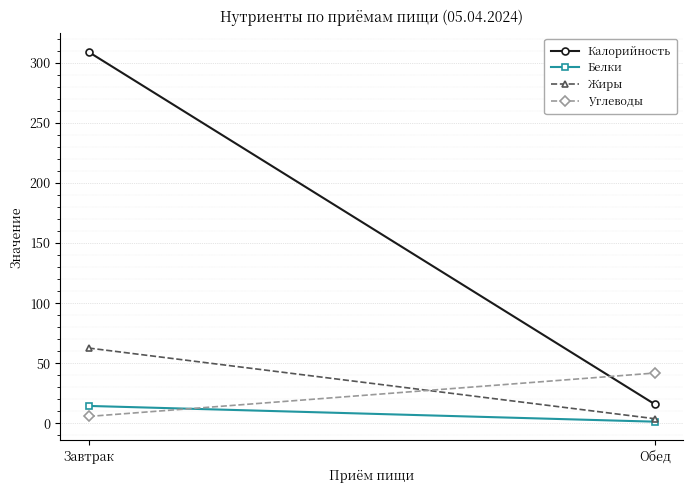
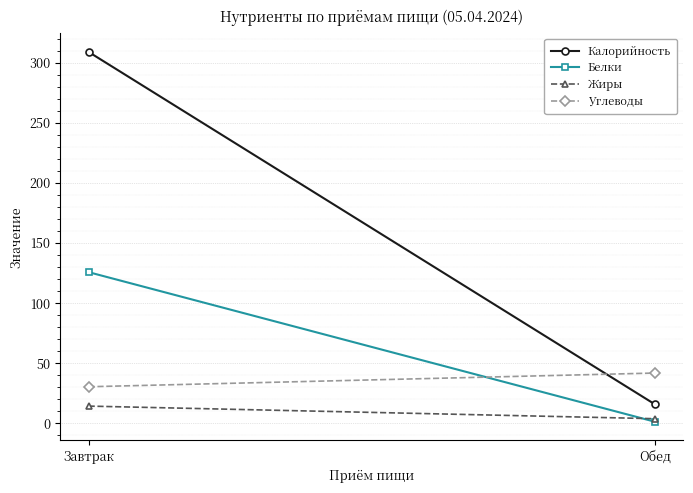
Белки, Завтрак: 15 -> 126
Жиры, Завтрак: 63 -> 14
Углеводы, Завтрак: 6 -> 31
